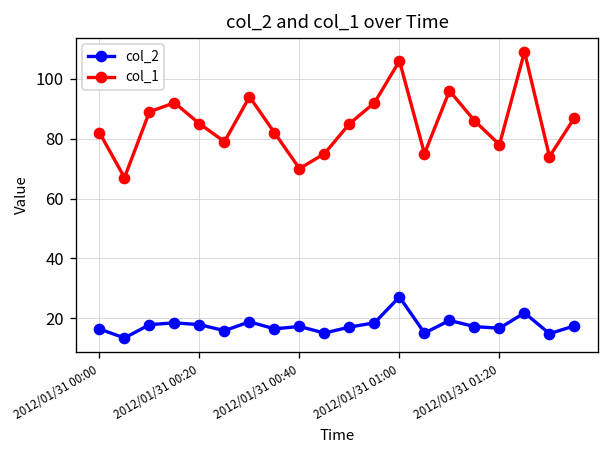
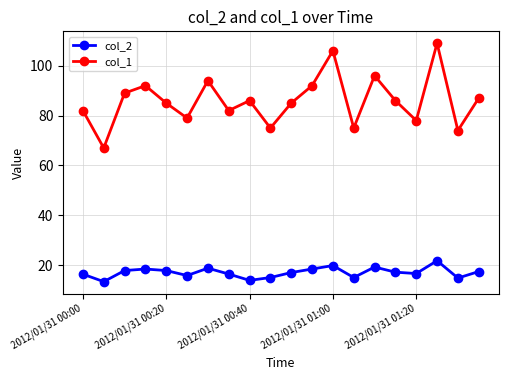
col_2, 2012/01/31 00:40: 17 -> 14
col_1, 2012/01/31 00:40: 70 -> 86
col_2, 2012/01/31 01:00: 27 -> 20
